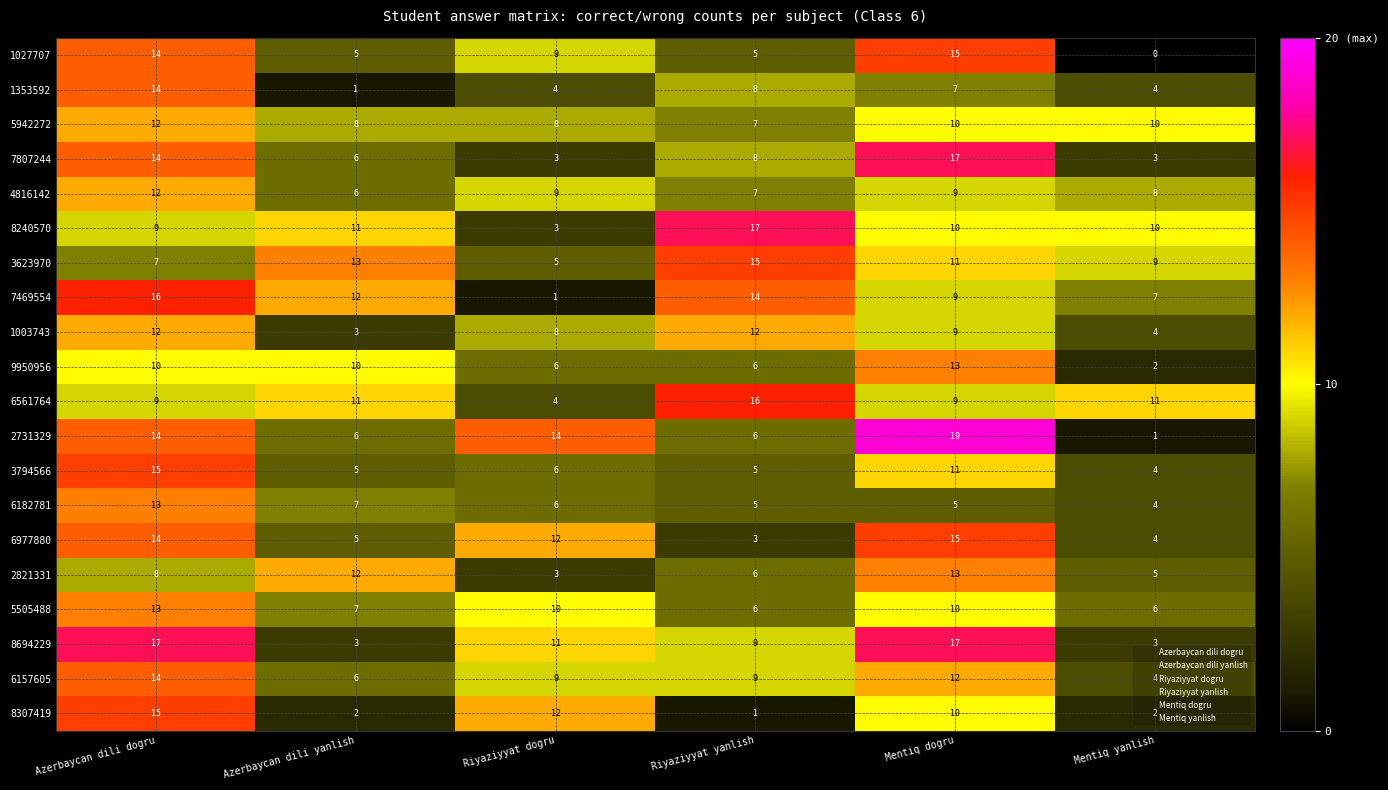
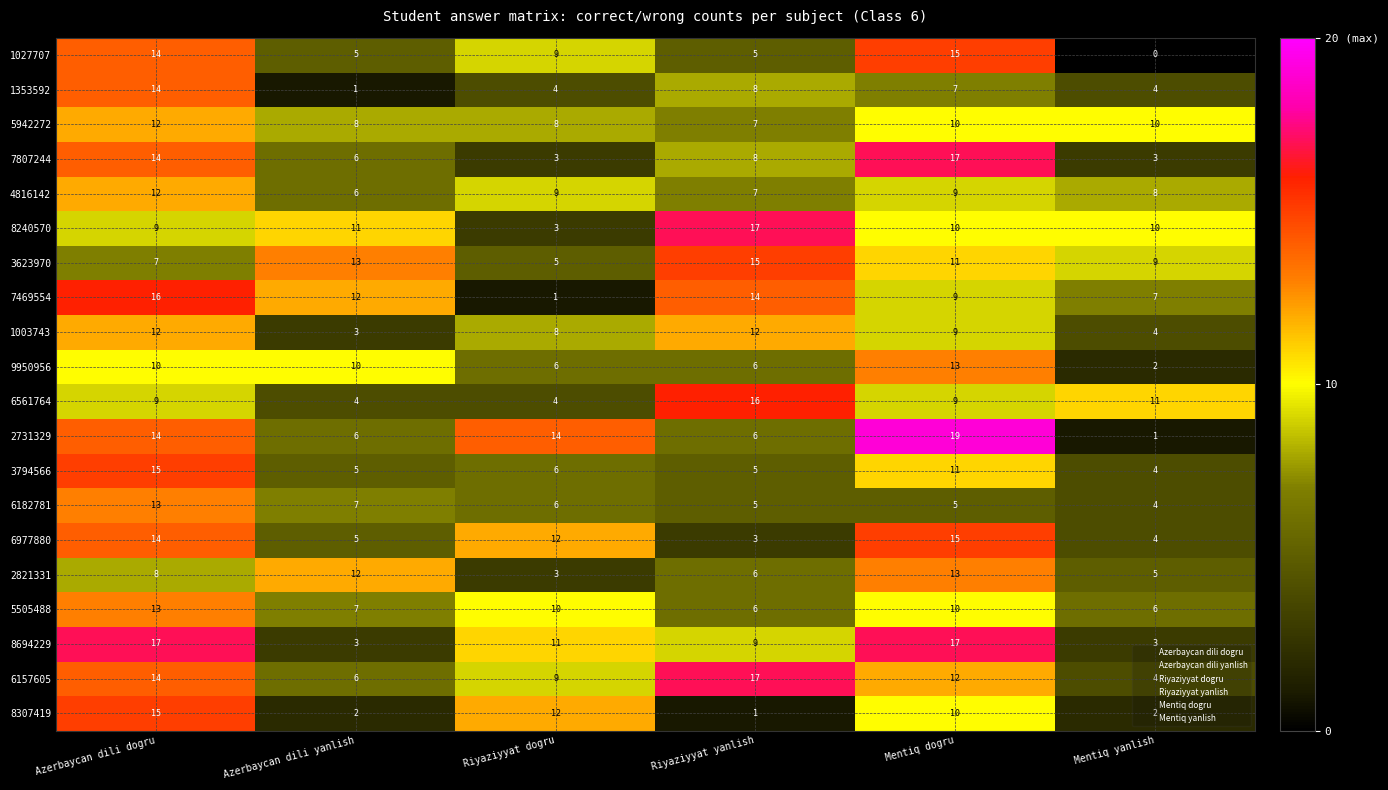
6561764, Azerbaycan dili yanlish: 11 -> 4
6157605, Riyaziyyat yanlish: 9 -> 17
